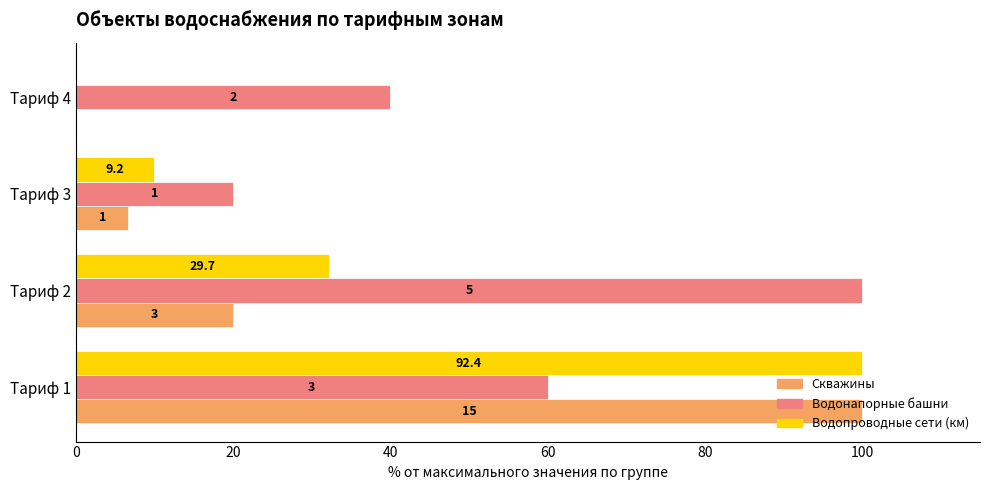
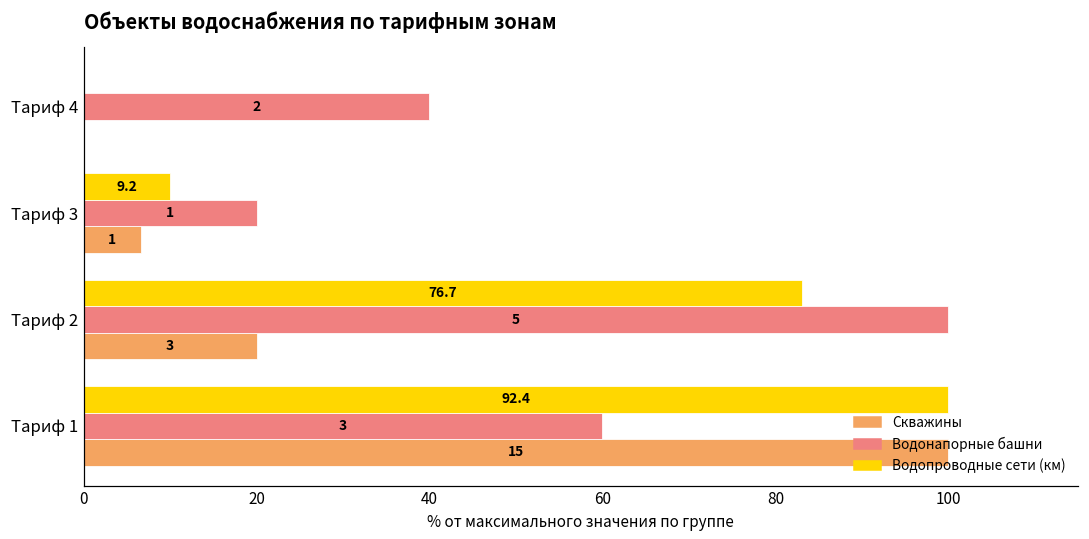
Водопроводные сети (км), Тариф 2: 29.7 -> 76.7
